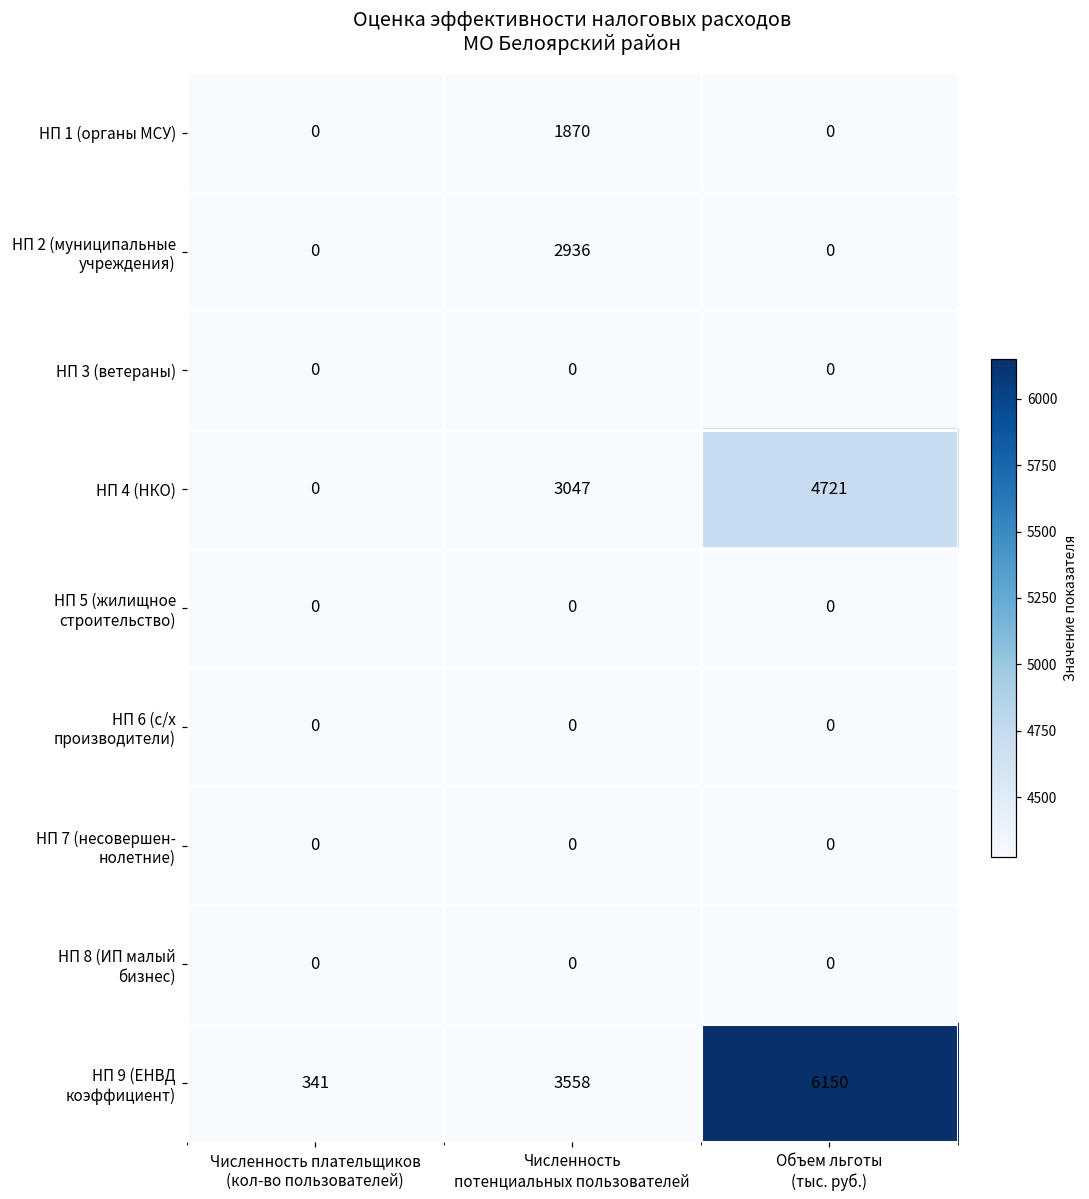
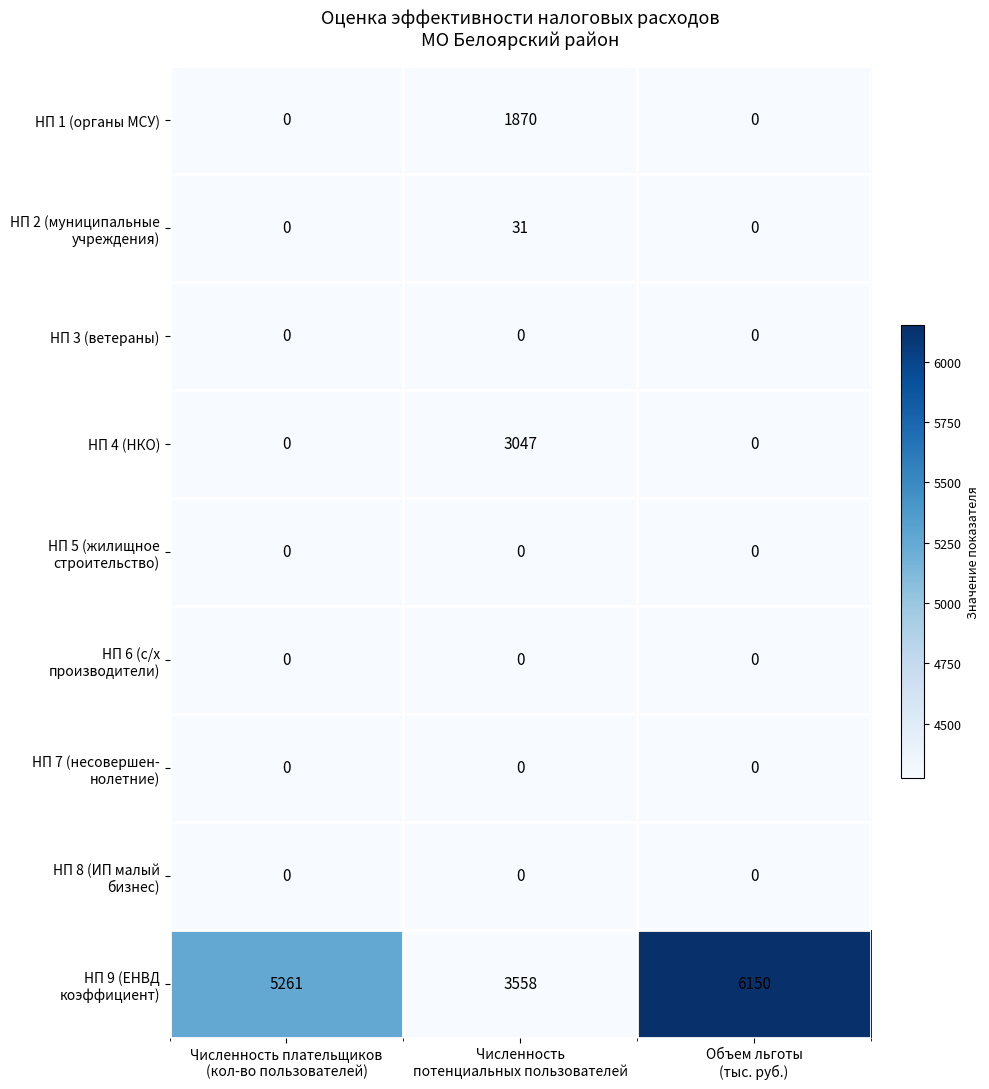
НП 2 (муниципальные учреждения), Численность потенциальных пользователей: 2936 -> 31
НП 4 (НКО), Объем льготы (тыс. руб.): 4721 -> 0
НП 9 (ЕНВД коэффициент), Численность плательщиков (кол-во пользователей): 341 -> 5261
